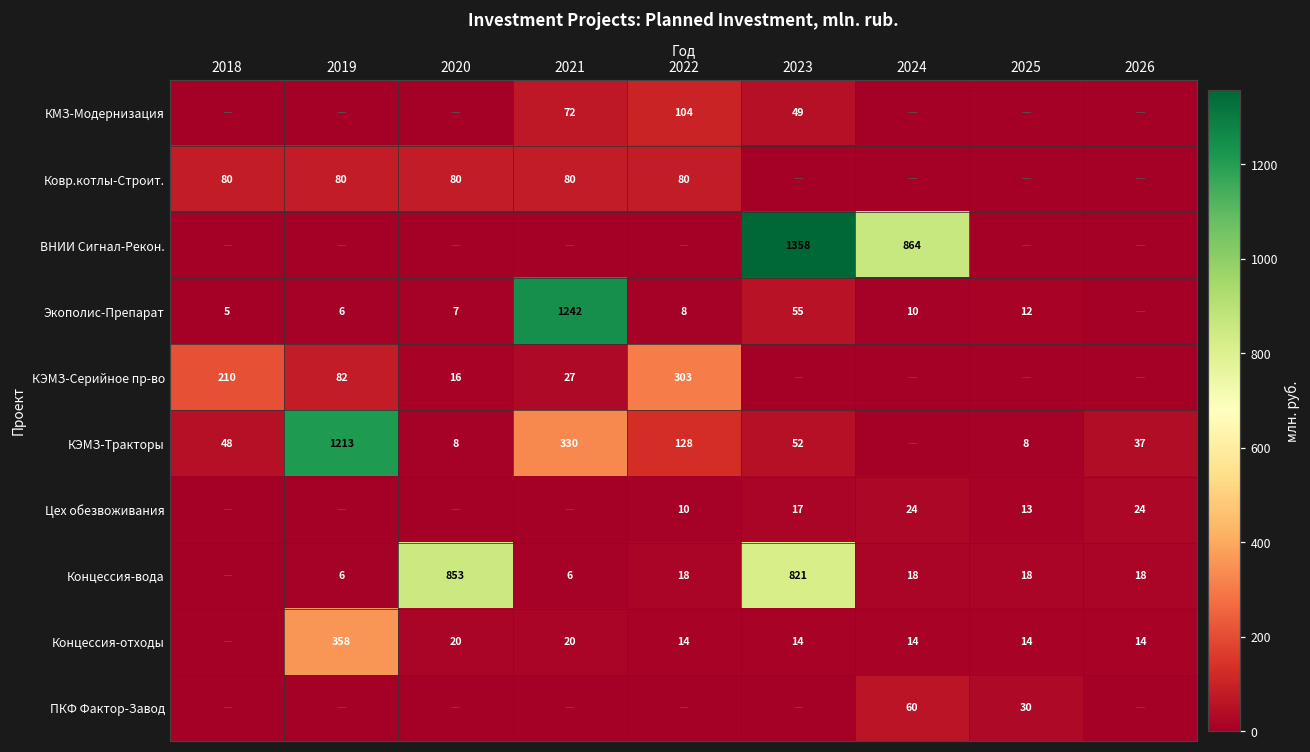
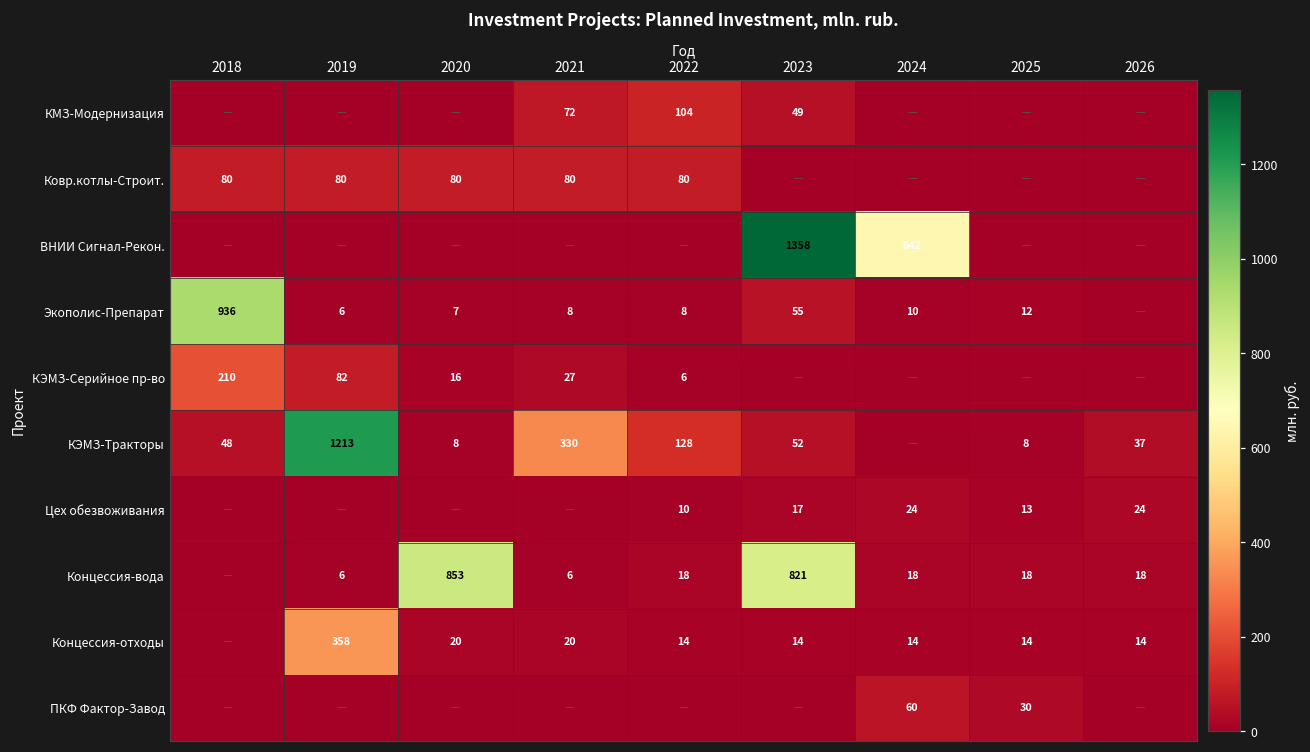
ВНИИ Сигнал-Рекон., 2024: 864 -> 642
Экополис-Препарат, 2018: 5 -> 936
Экополис-Препарат, 2021: 1242 -> 8
КЭМЗ-Серийное пр-во, 2022: 303 -> 6
